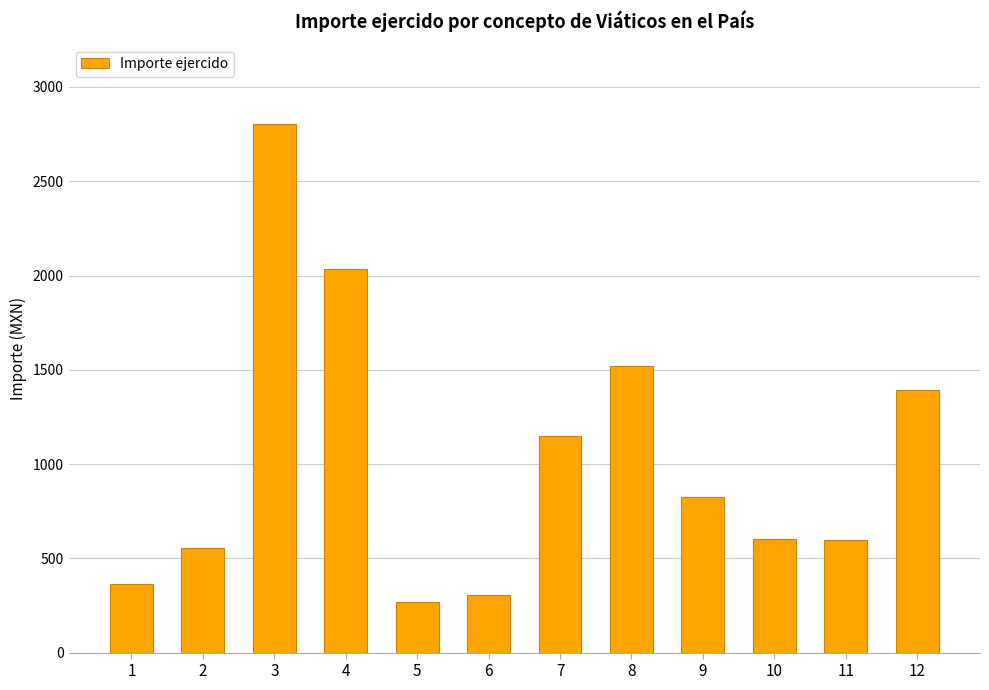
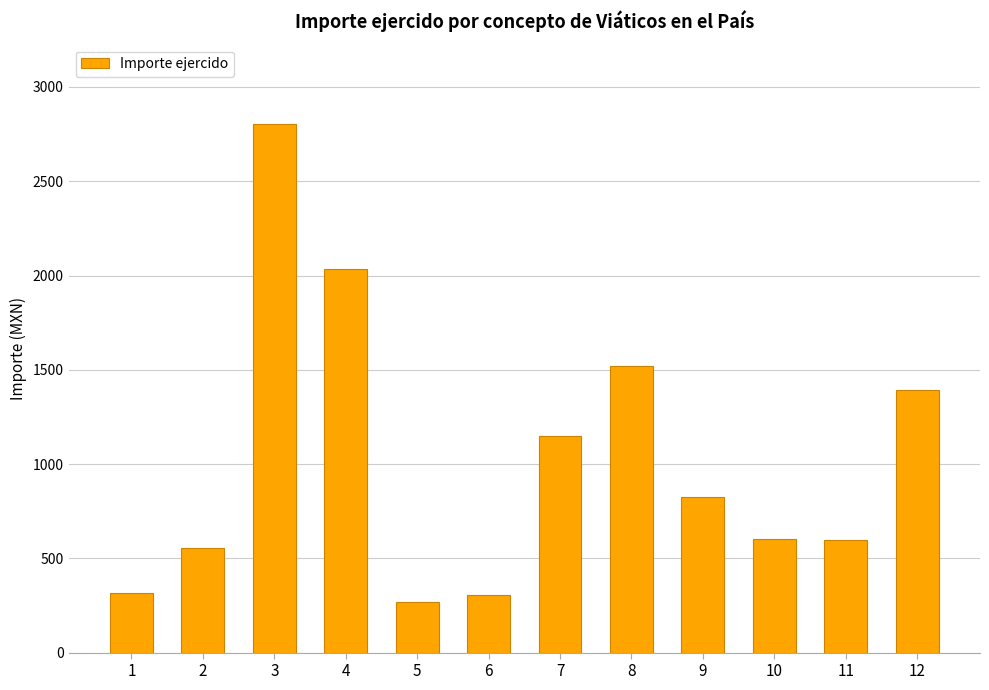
1: 360 -> 310
